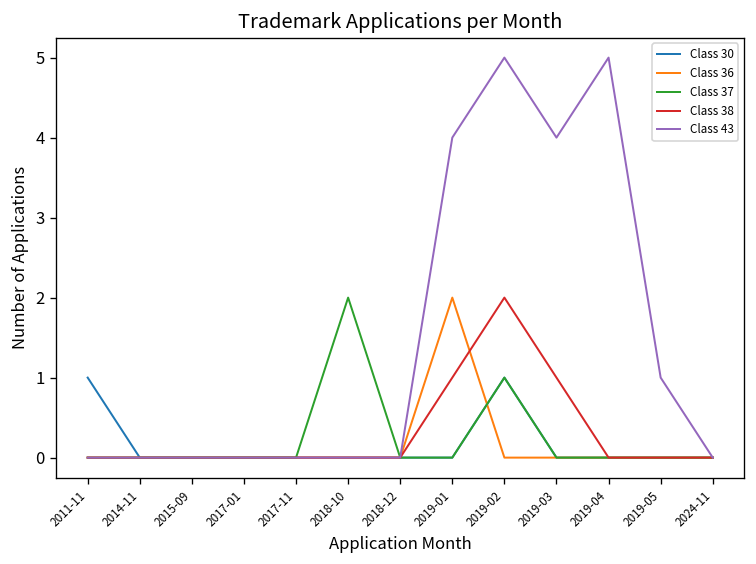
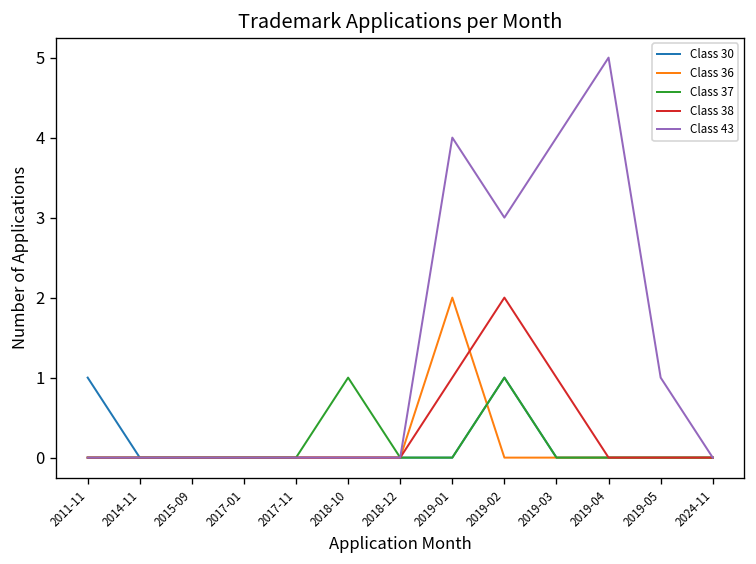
Class 37, 2018-10: 2 -> 1
Class 43, 2019-02: 5 -> 3
